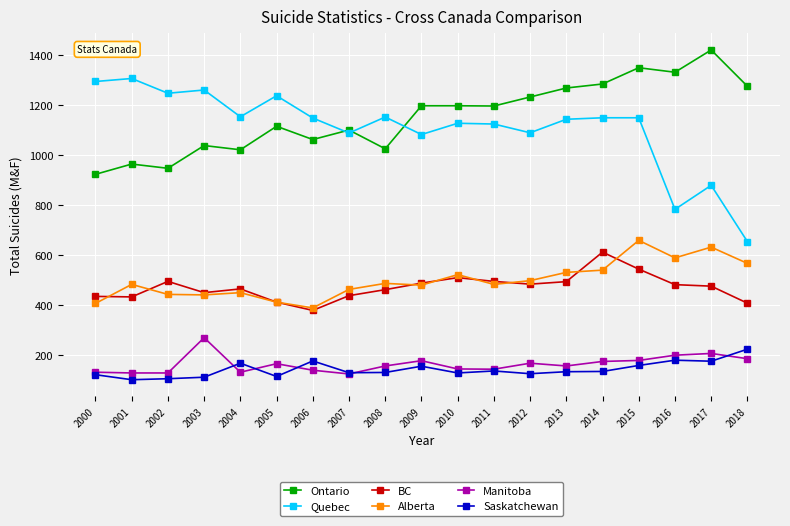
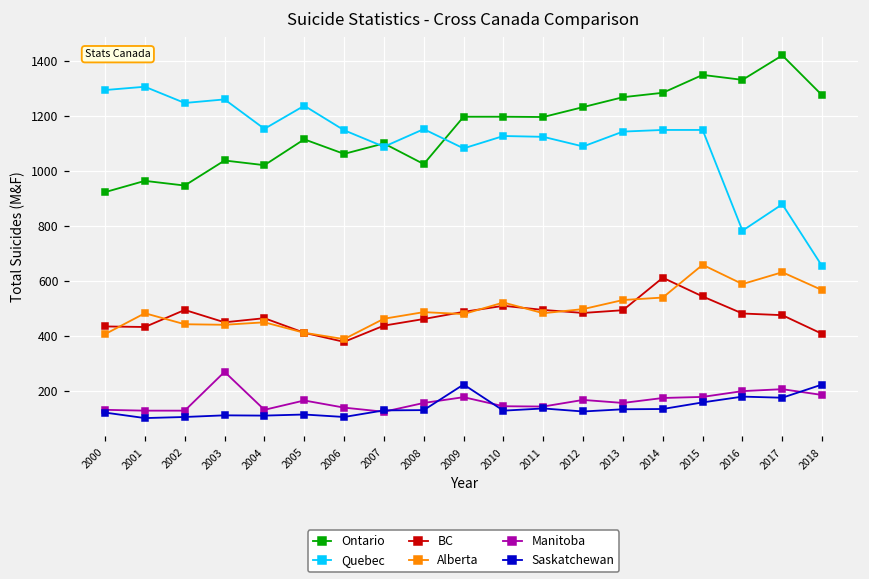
Saskatchewan, 2004: 170 -> 110
Saskatchewan, 2006: 180 -> 110
Saskatchewan, 2009: 160 -> 220
